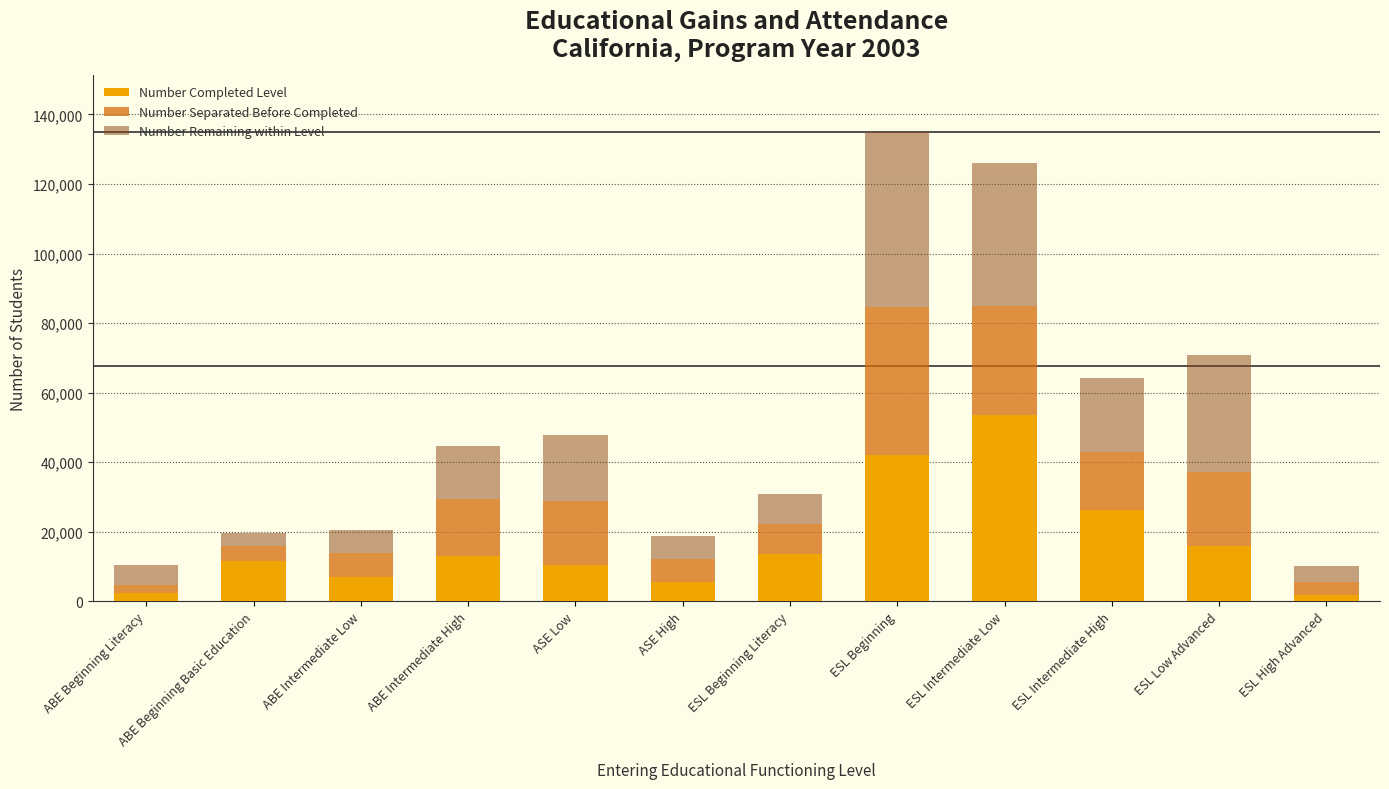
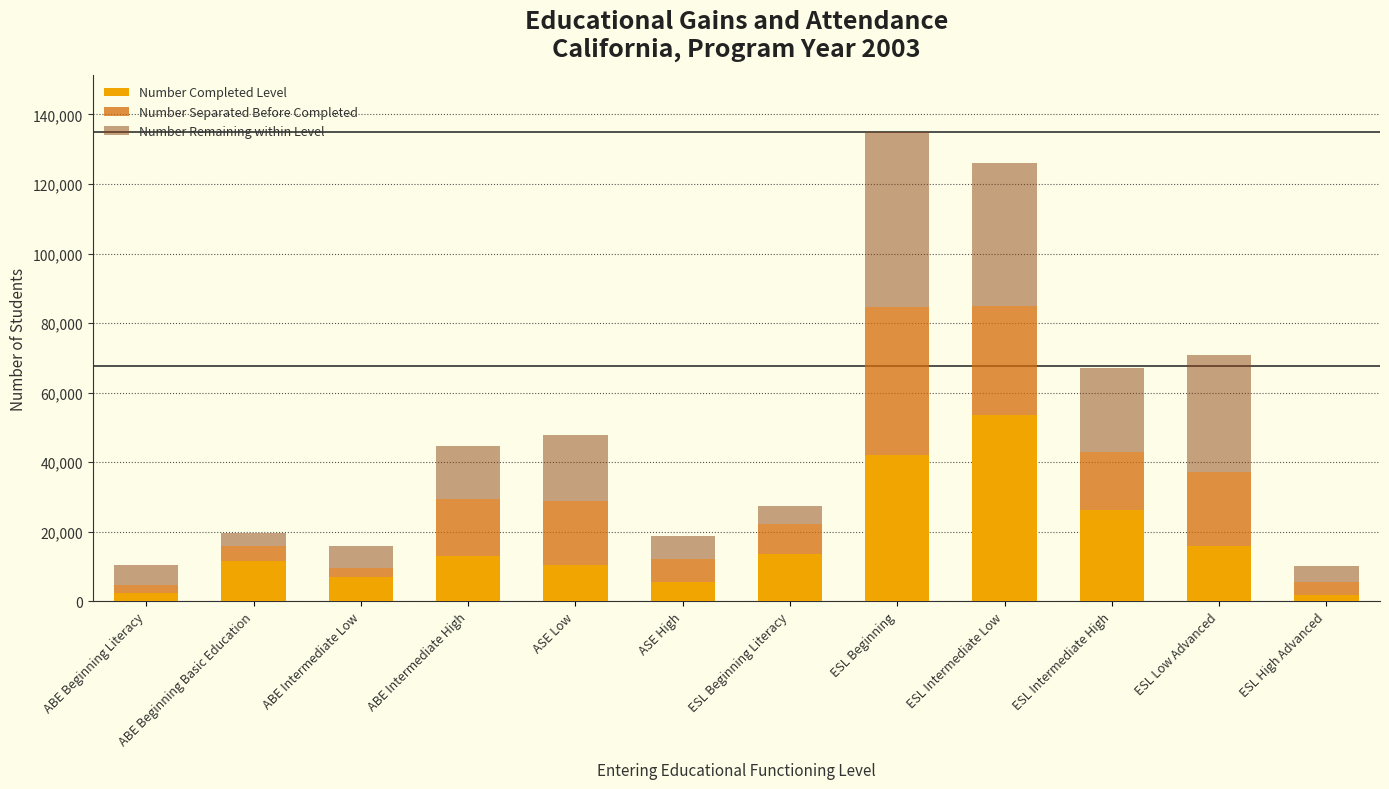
Number Separated Before Completed, ABE Intermediate Low: 7,000 -> 3,000
Number Remaining within Level, ESL Beginning Literacy: 9,000 -> 5,000
Number Remaining within Level, ESL Intermediate High: 21,000 -> 24,000
